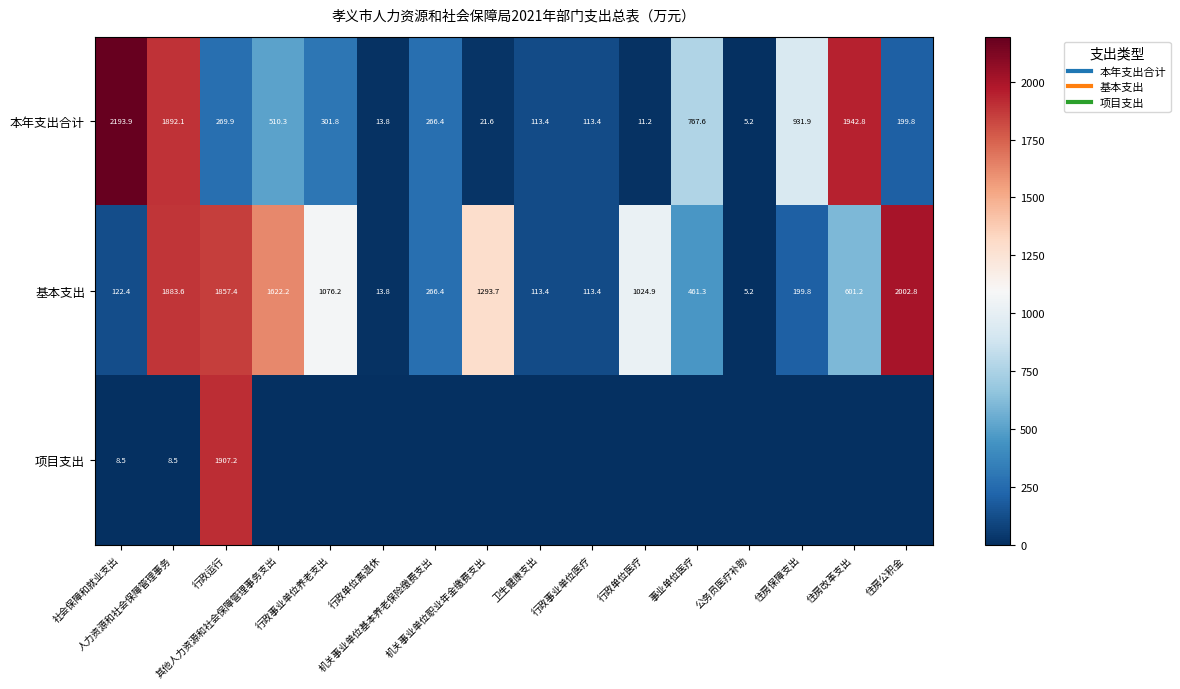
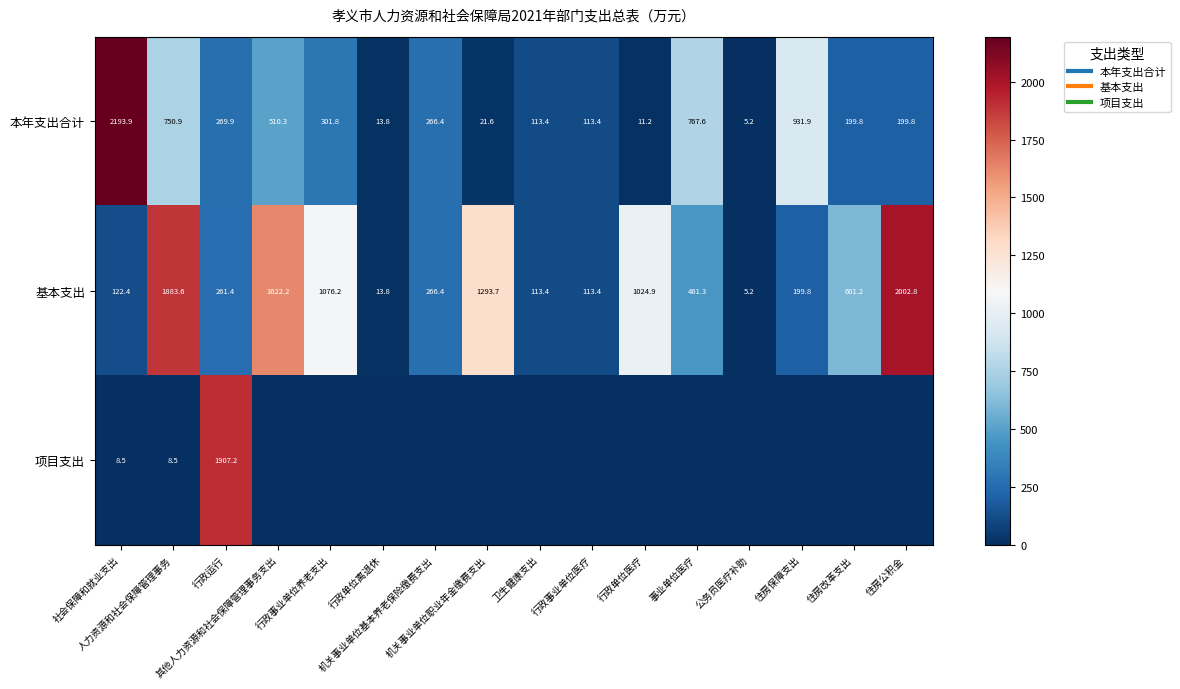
本年支出合计, 人力资源和社会保障管理事务: 1892.1 -> 750.9
本年支出合计, 住房改革支出: 1942.8 -> 199.8
基本支出, 行政运行: 1857.4 -> 261.4
